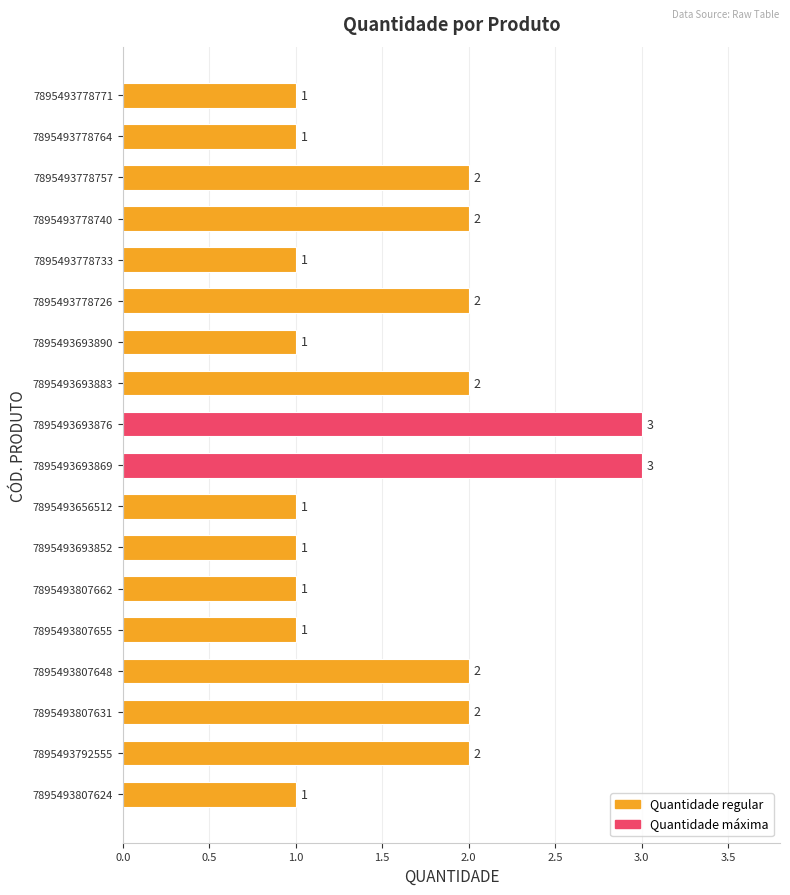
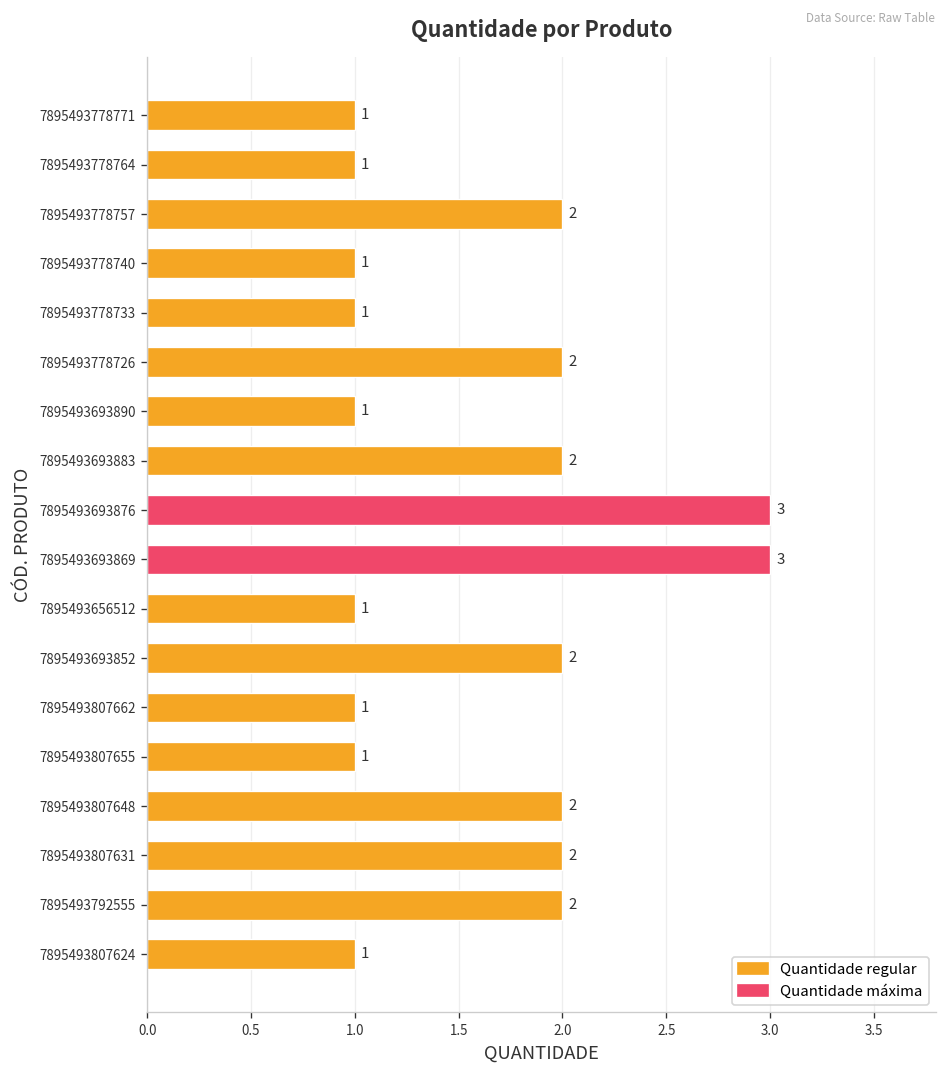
7895493778740: 2 -> 1
7895493693852: 1 -> 2
